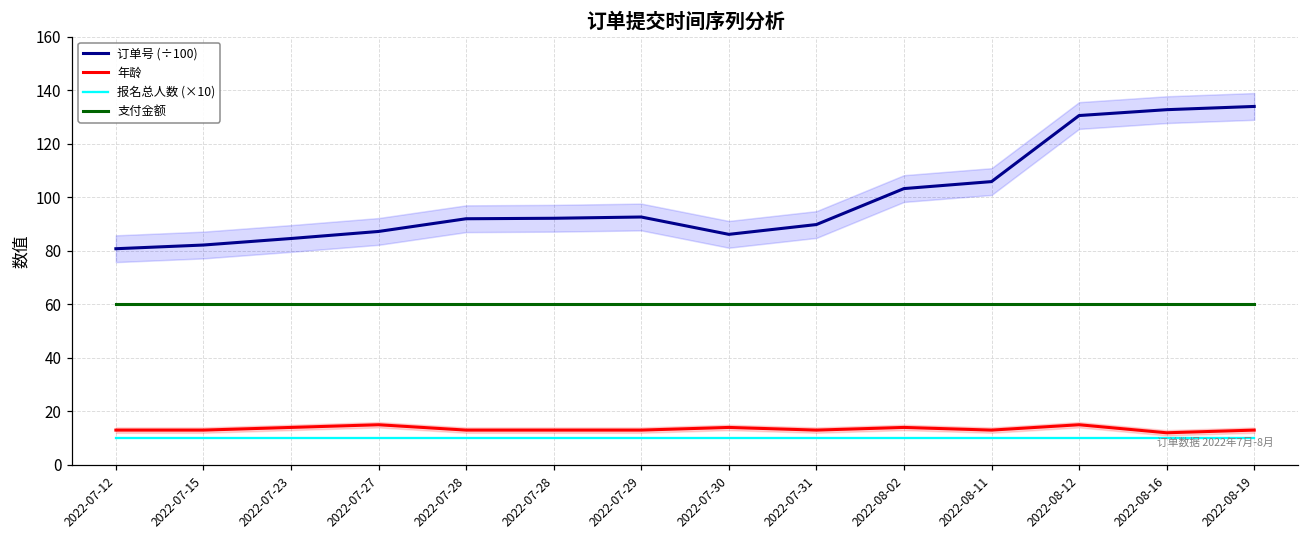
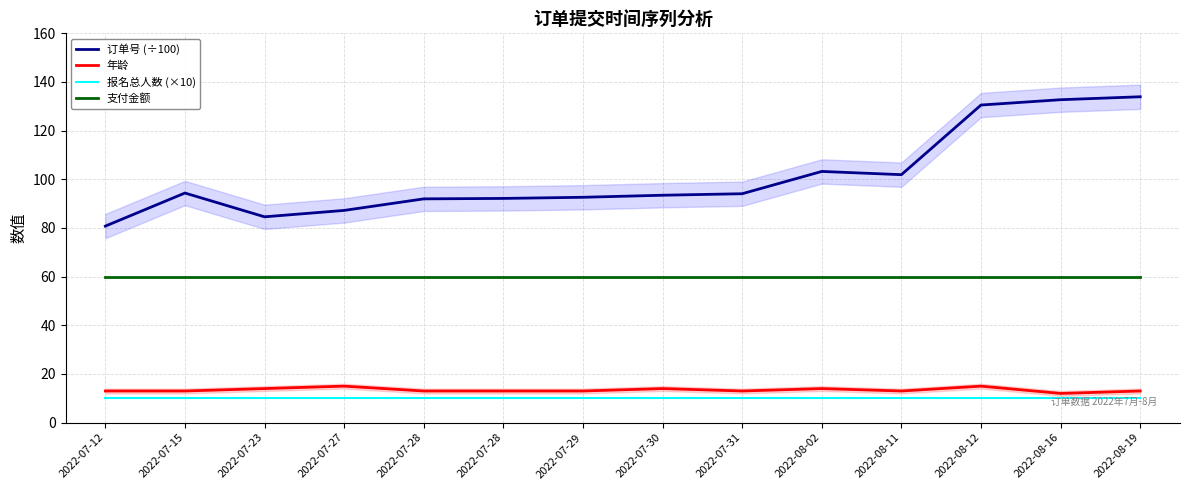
订单号 (÷100), 2022-07-15: 82 -> 94
订单号 (÷100), 2022-07-30: 86 -> 93
订单号 (÷100), 2022-07-31: 90 -> 94
订单号 (÷100), 2022-08-11: 106 -> 102
